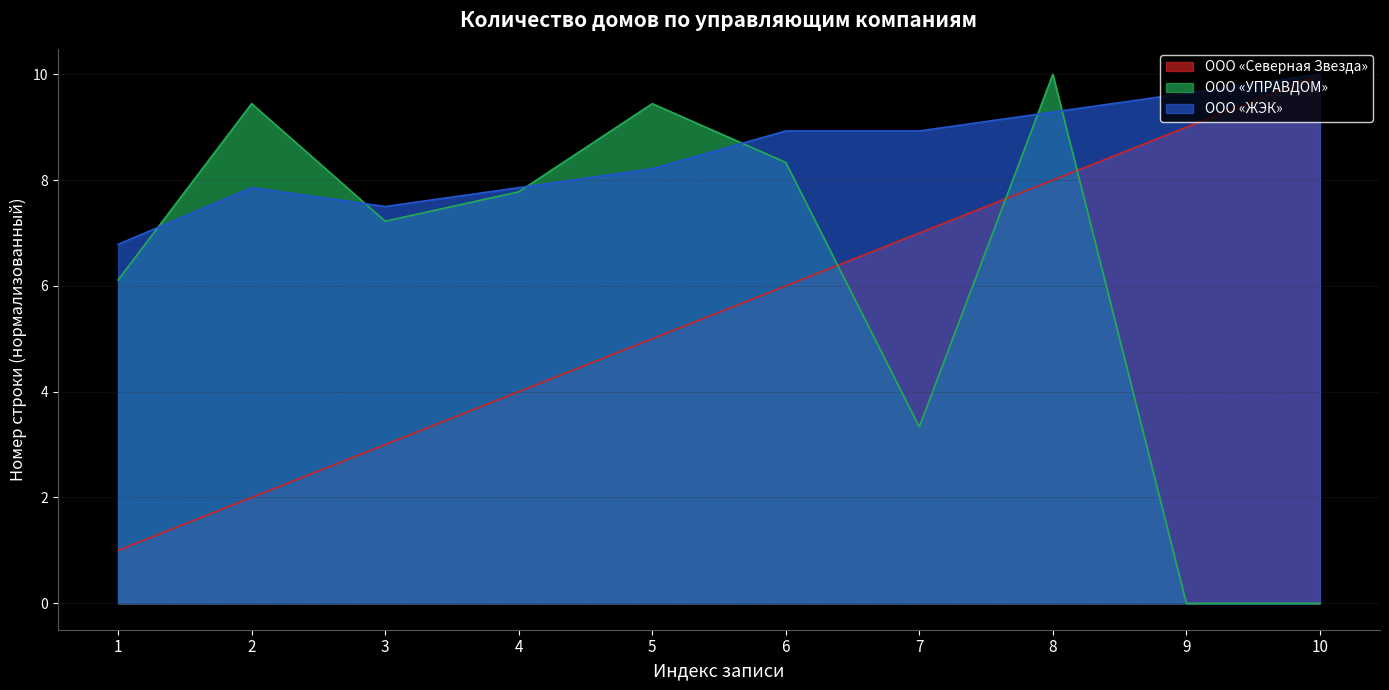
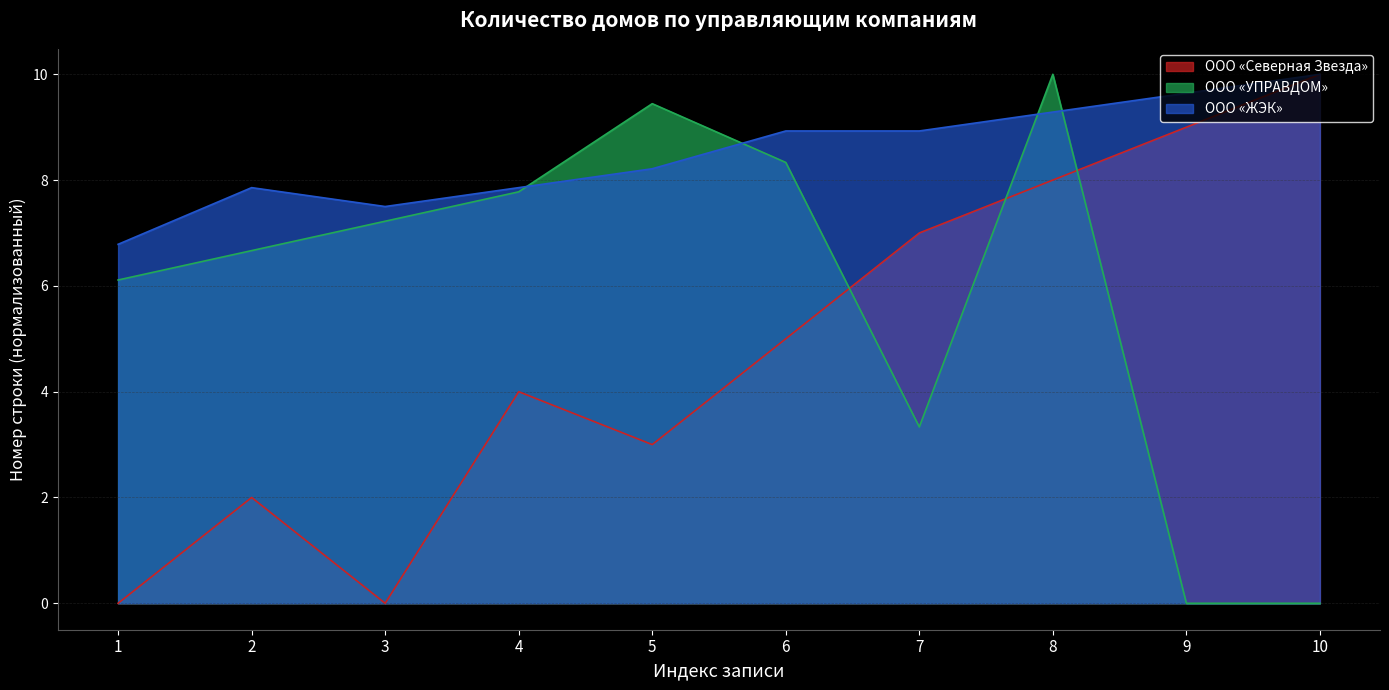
ООО «Северная Звезда», 1: 1 -> 0
ООО «УПРАВДОМ», 2: 9.4 -> 6.7
ООО «Северная Звезда», 3: 3 -> 0
ООО «Северная Звезда», 5: 5 -> 3
ООО «Северная Звезда», 6: 6 -> 5
